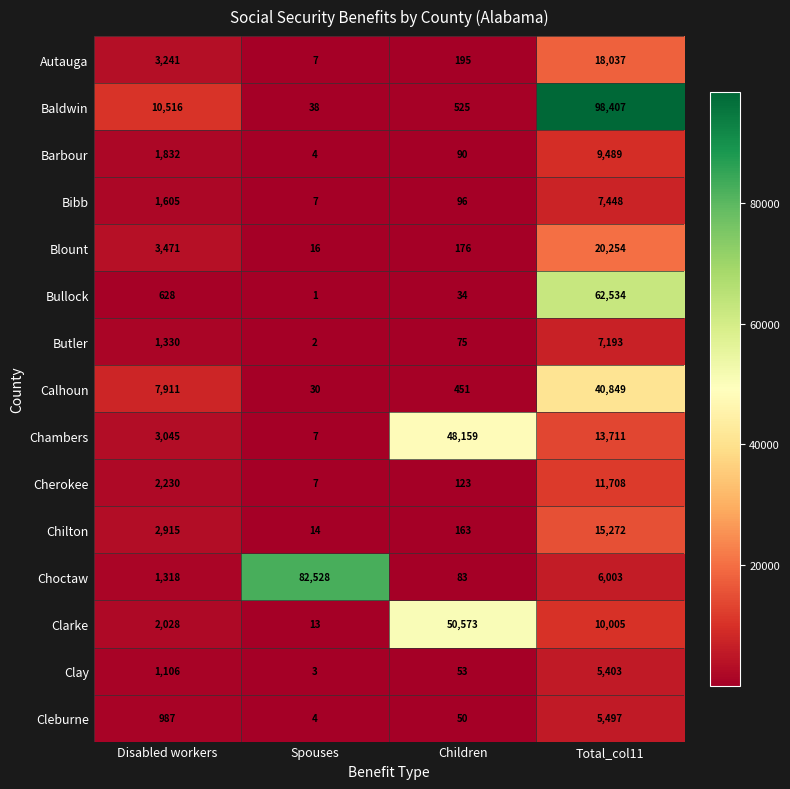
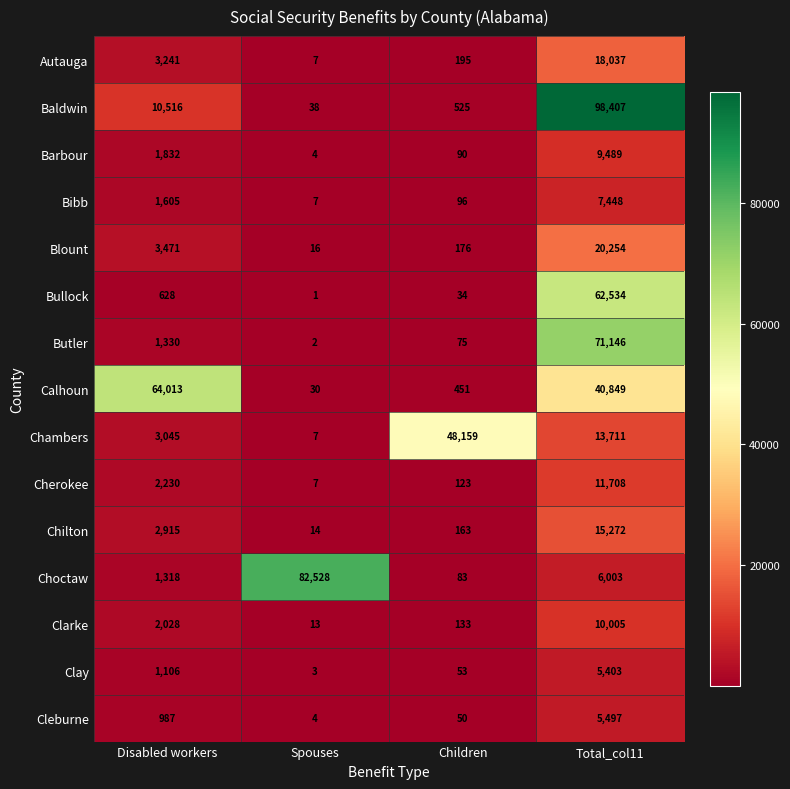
Butler, Total_col11: 7,193 -> 71,146
Calhoun, Disabled workers: 7,911 -> 64,013
Clarke, Children: 50,573 -> 133
